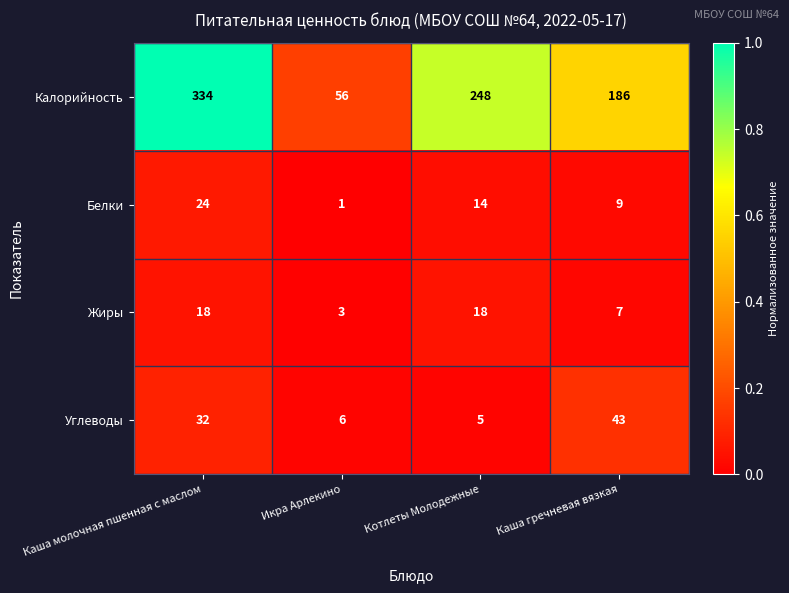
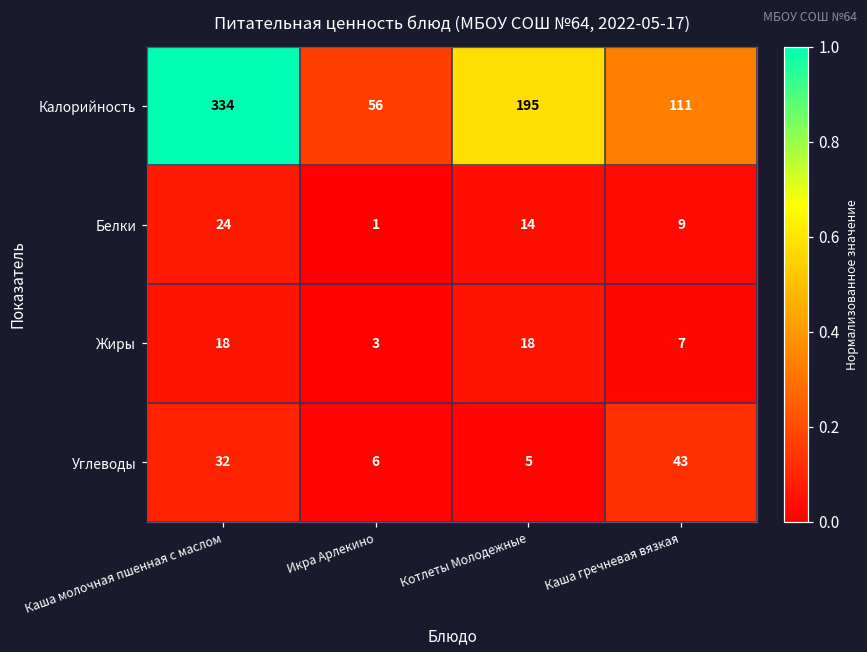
Калорийность, Котлеты Молодежные: 248 -> 195
Калорийность, Каша гречневая вязкая: 186 -> 111
